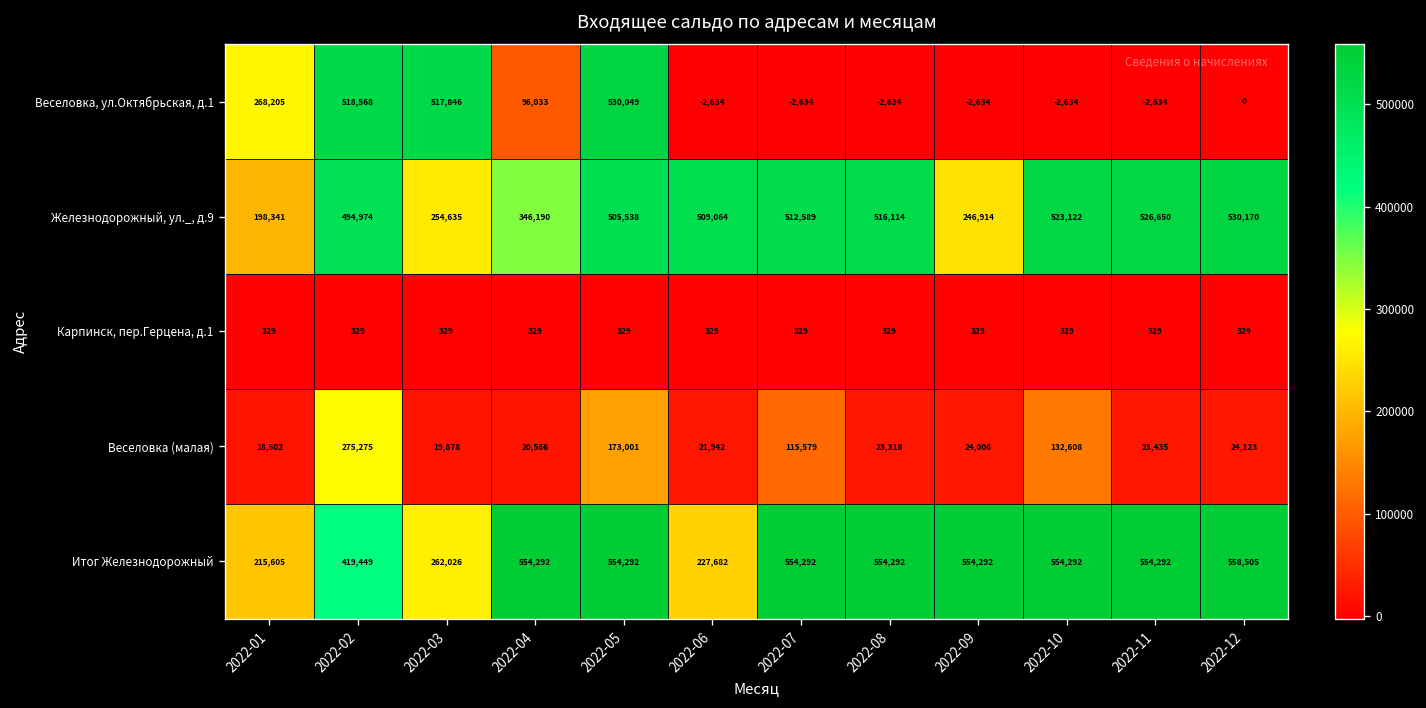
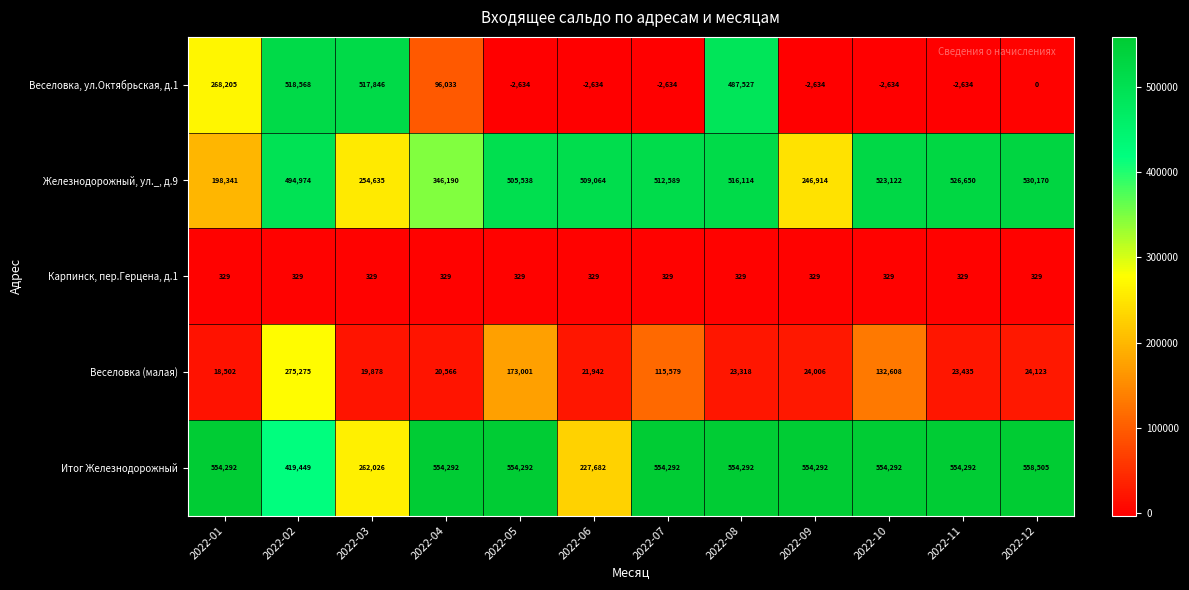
Веселовка, ул.Октябрьская, д.1, 2022-05: 530,049 -> -2,634
Веселовка, ул.Октябрьская, д.1, 2022-08: -2,634 -> 487,527
Итог Железнодорожный, 2022-01: 215,605 -> 554,292
